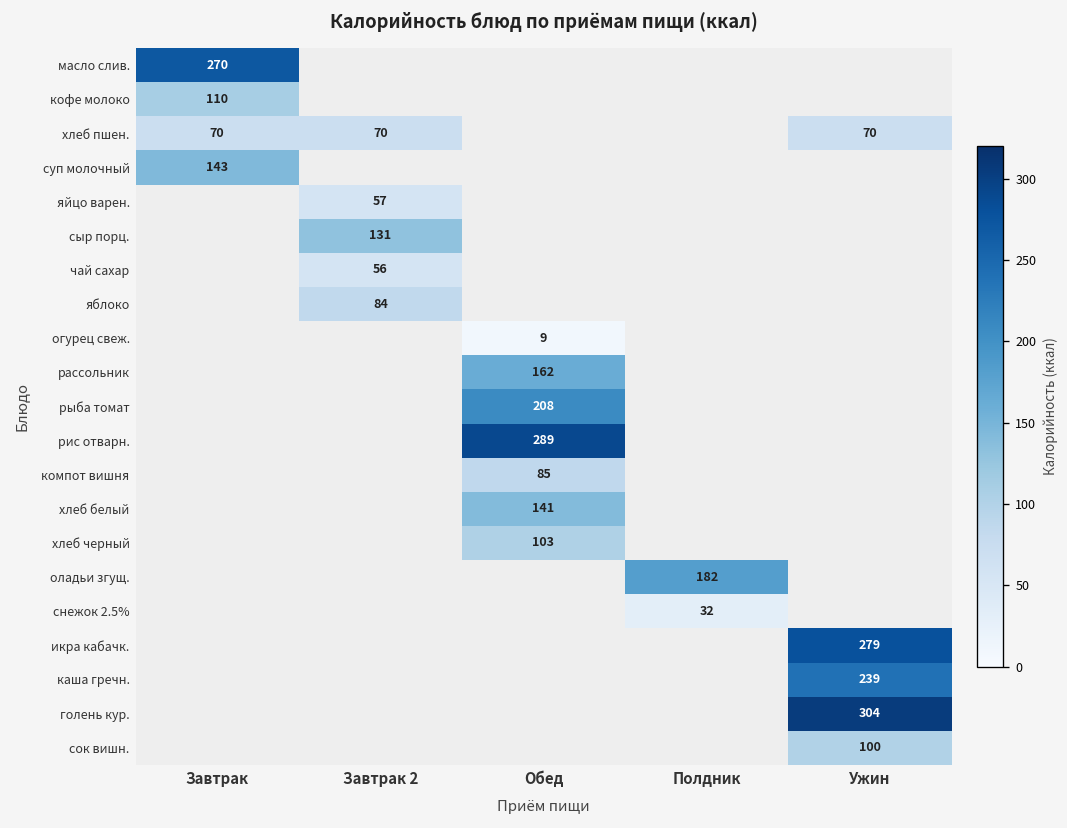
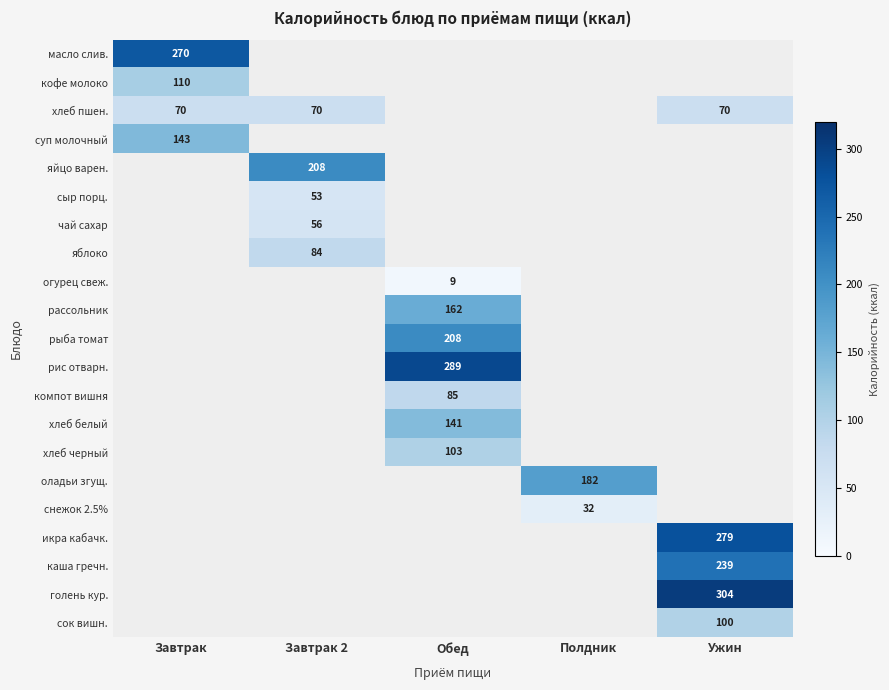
яйцо варен., Завтрак 2: 57 -> 208
сыр порц., Завтрак 2: 131 -> 53
